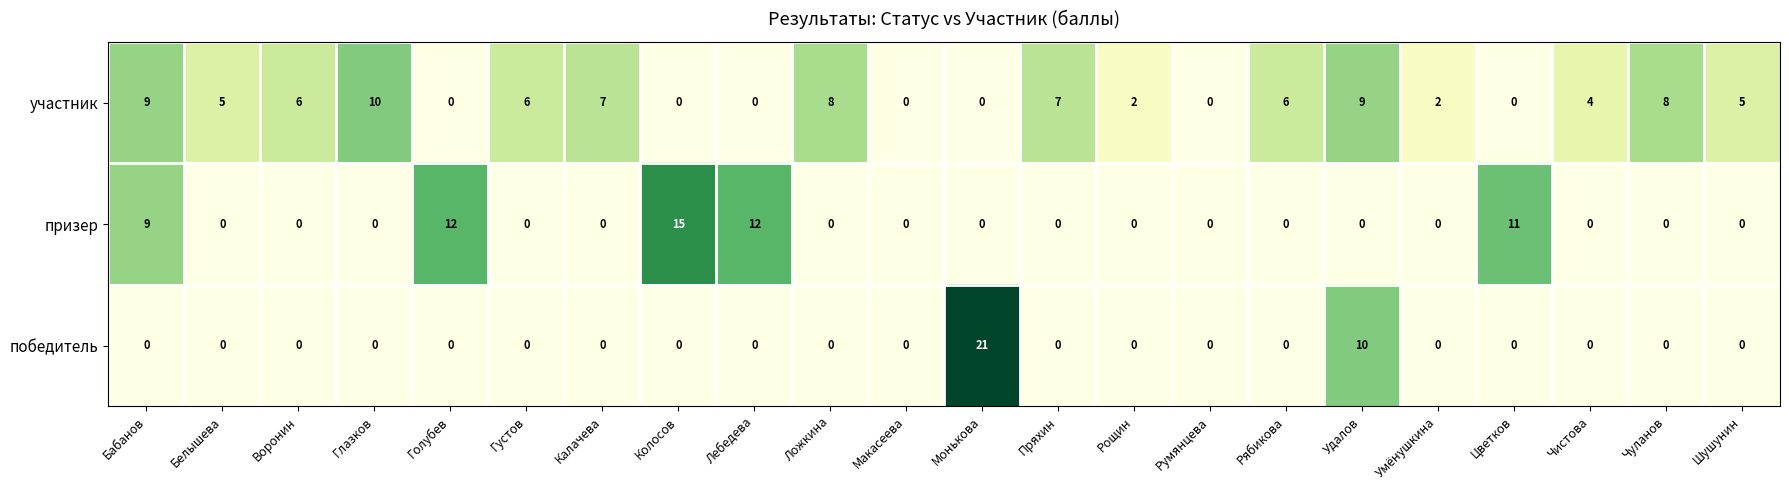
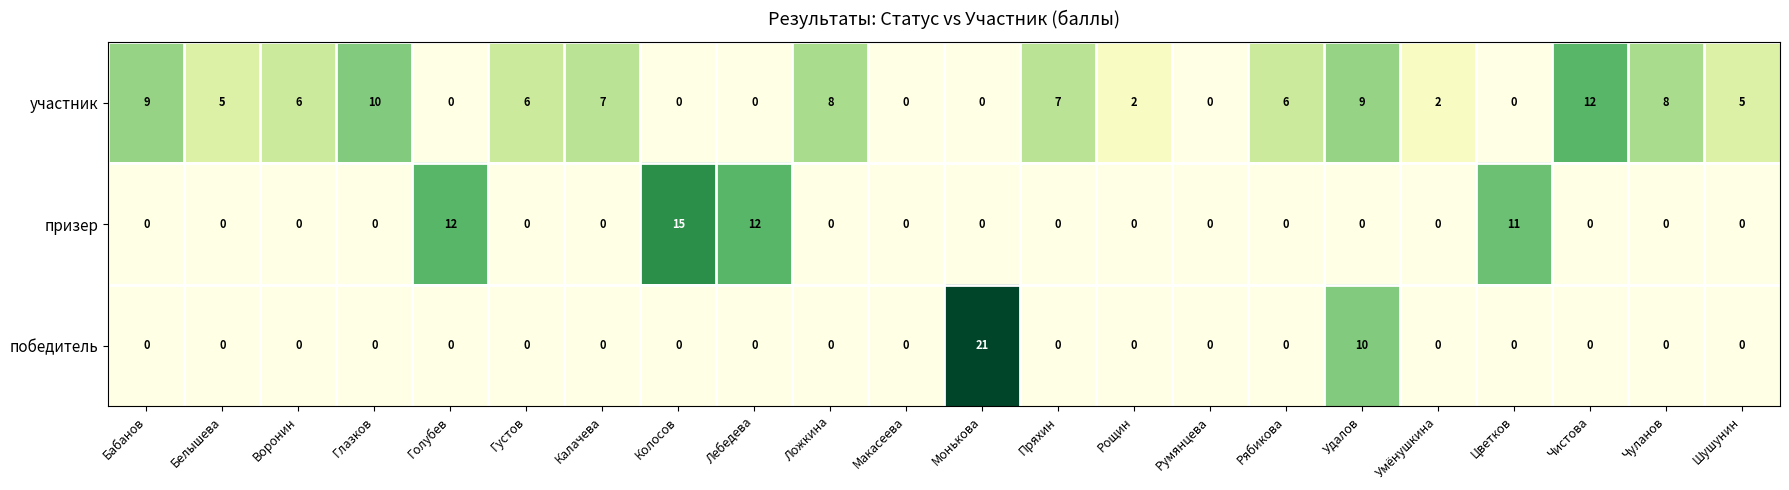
участник, Чистова: 4 -> 12
призер, Бабанов: 9 -> 0
